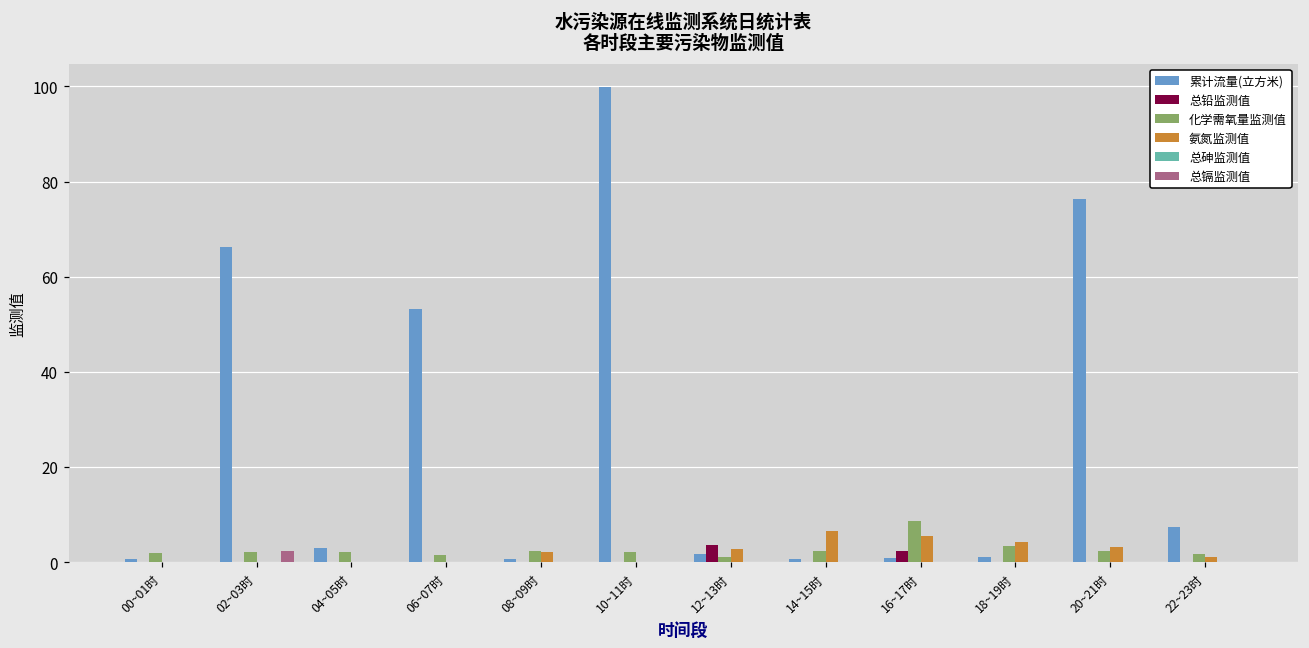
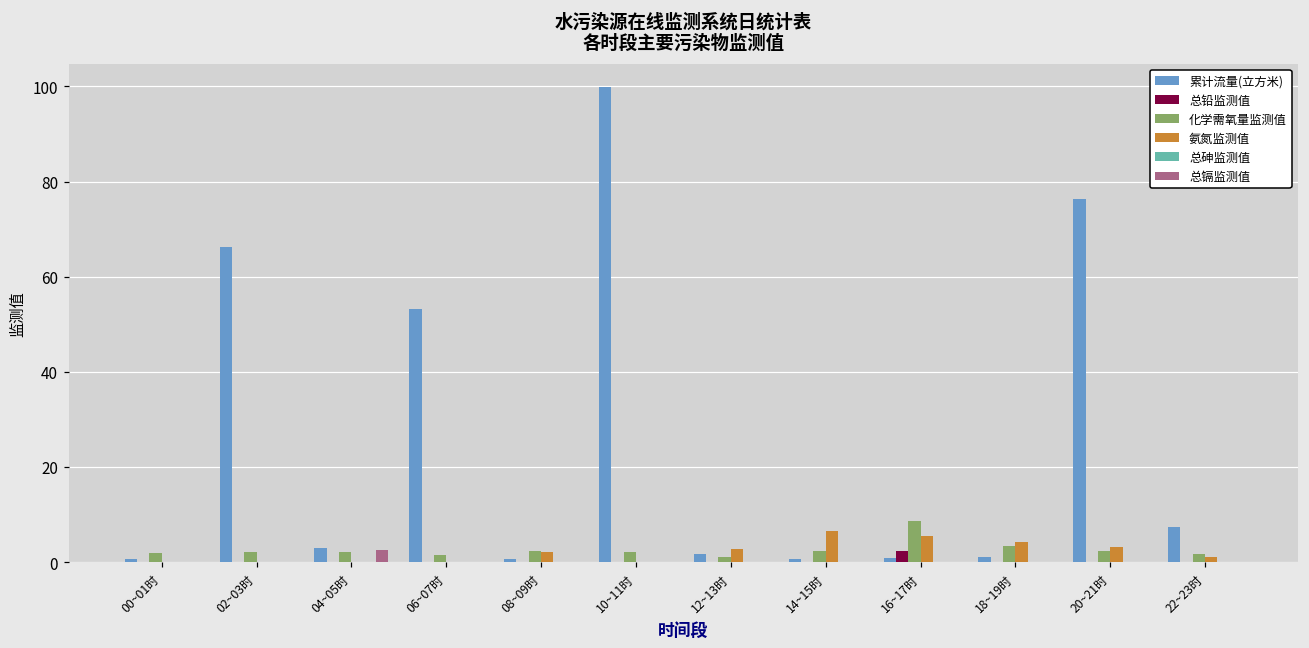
总镉监测值, 02~03时: 2 -> 0
总镉监测值, 04~05时: 0 -> 3
总铅监测值, 12~13时: 4 -> 0
